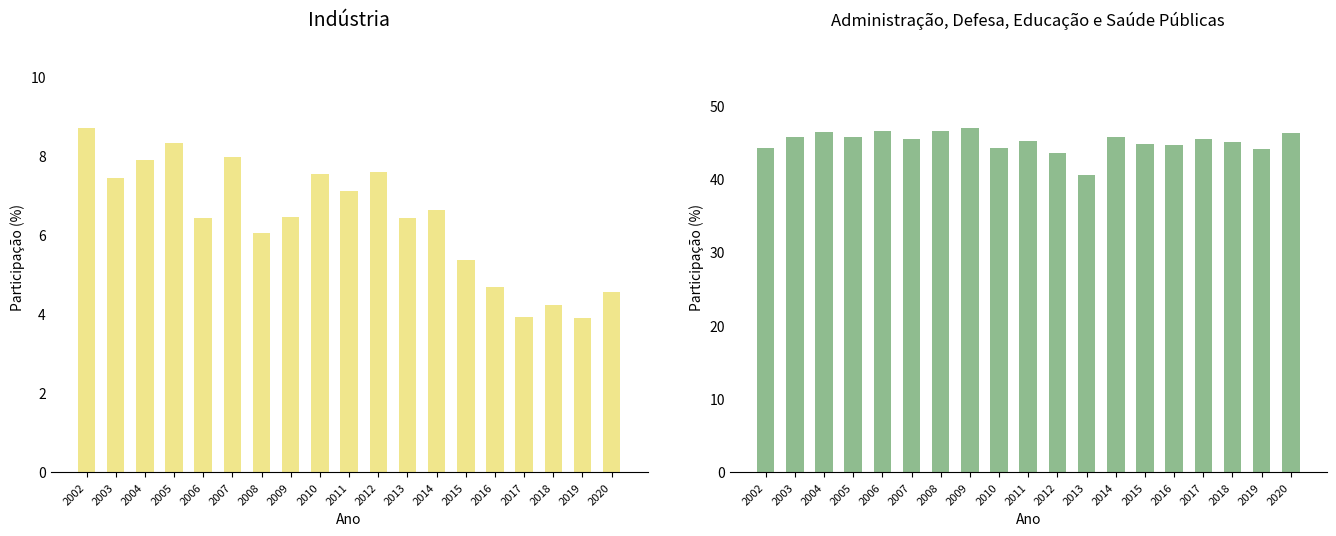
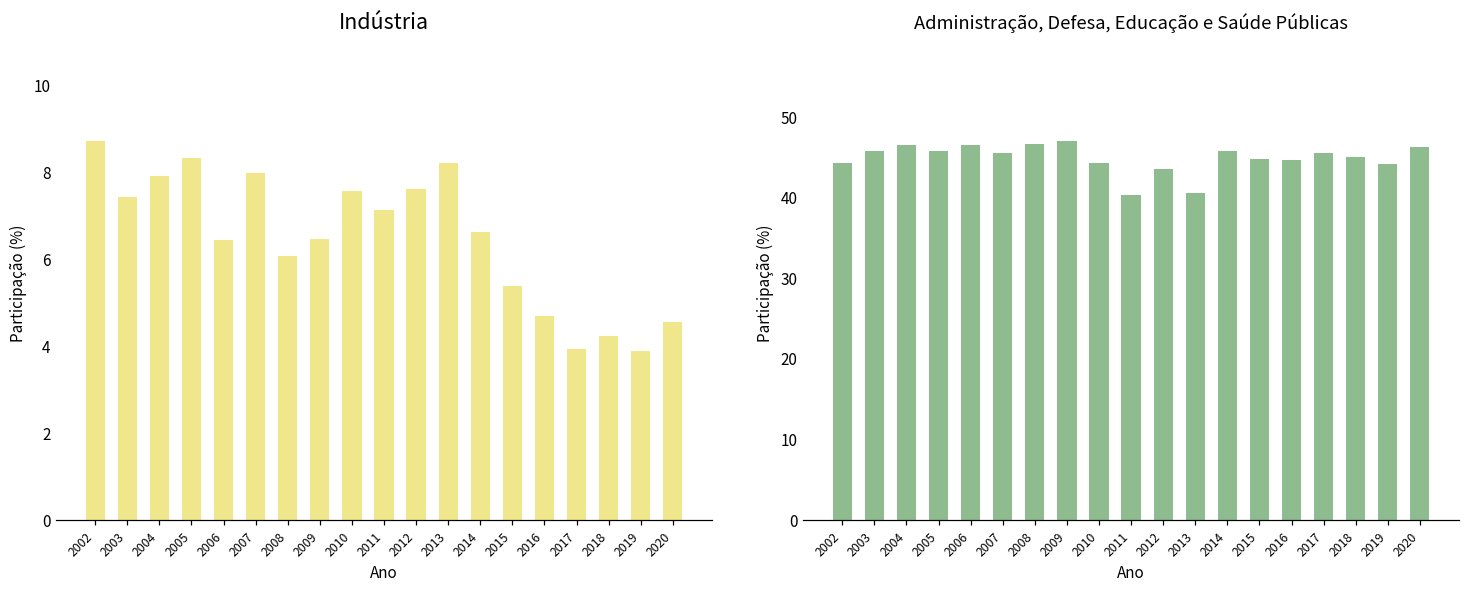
Indústria, 2013: 6.4 -> 8.2
Administração, Defesa, Educação e Saúde Públicas, 2011: 45 -> 40
